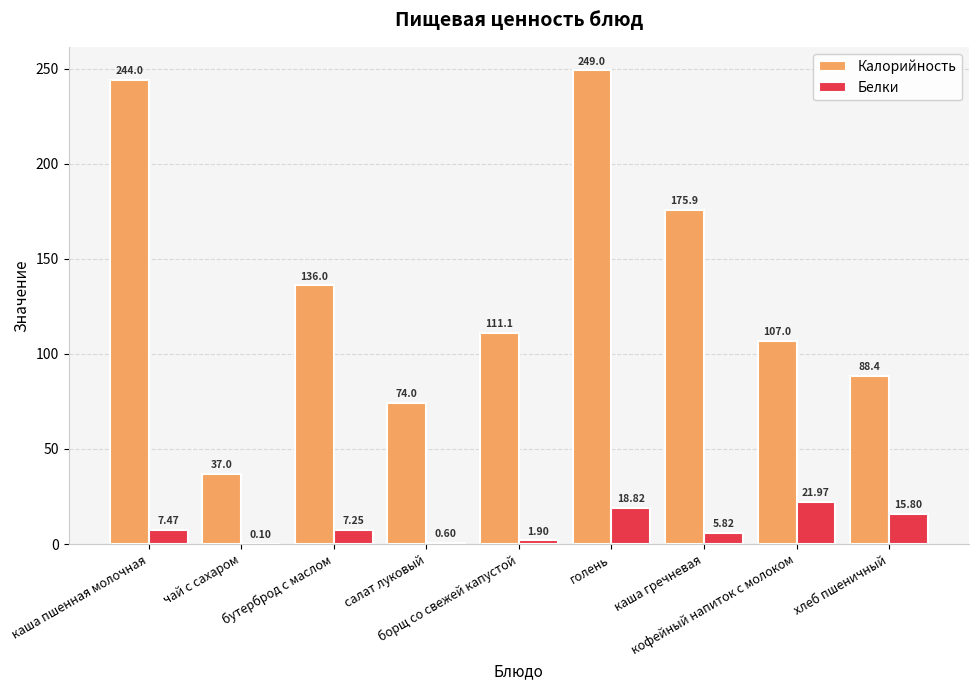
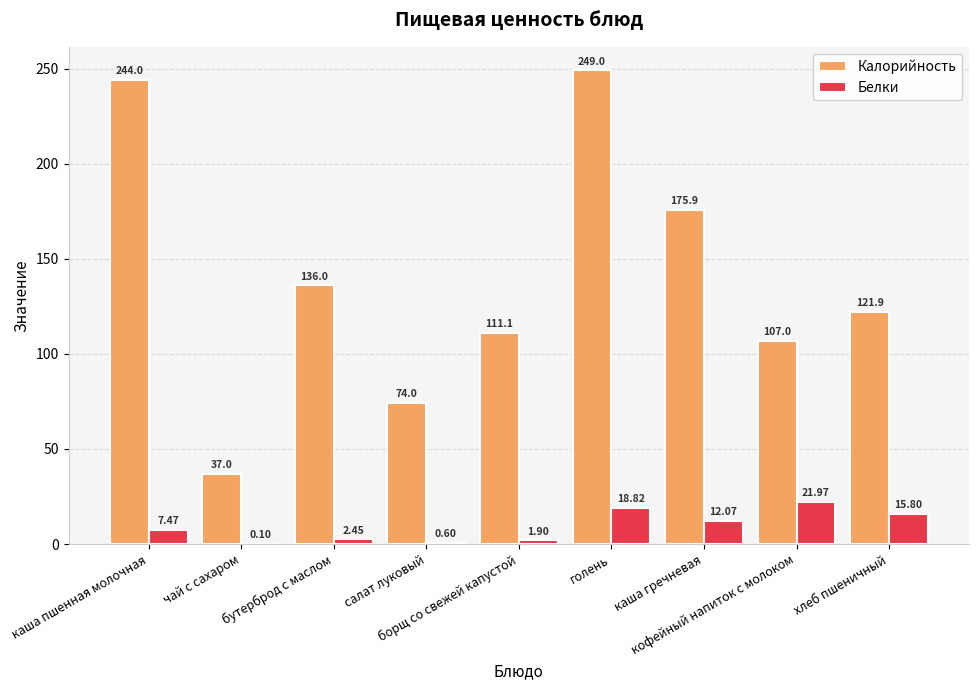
Белки, бутерброд с маслом: 7.25 -> 2.45
Белки, каша гречневая: 5.82 -> 12.07
Калорийность, хлеб пшеничный: 88.4 -> 121.9
